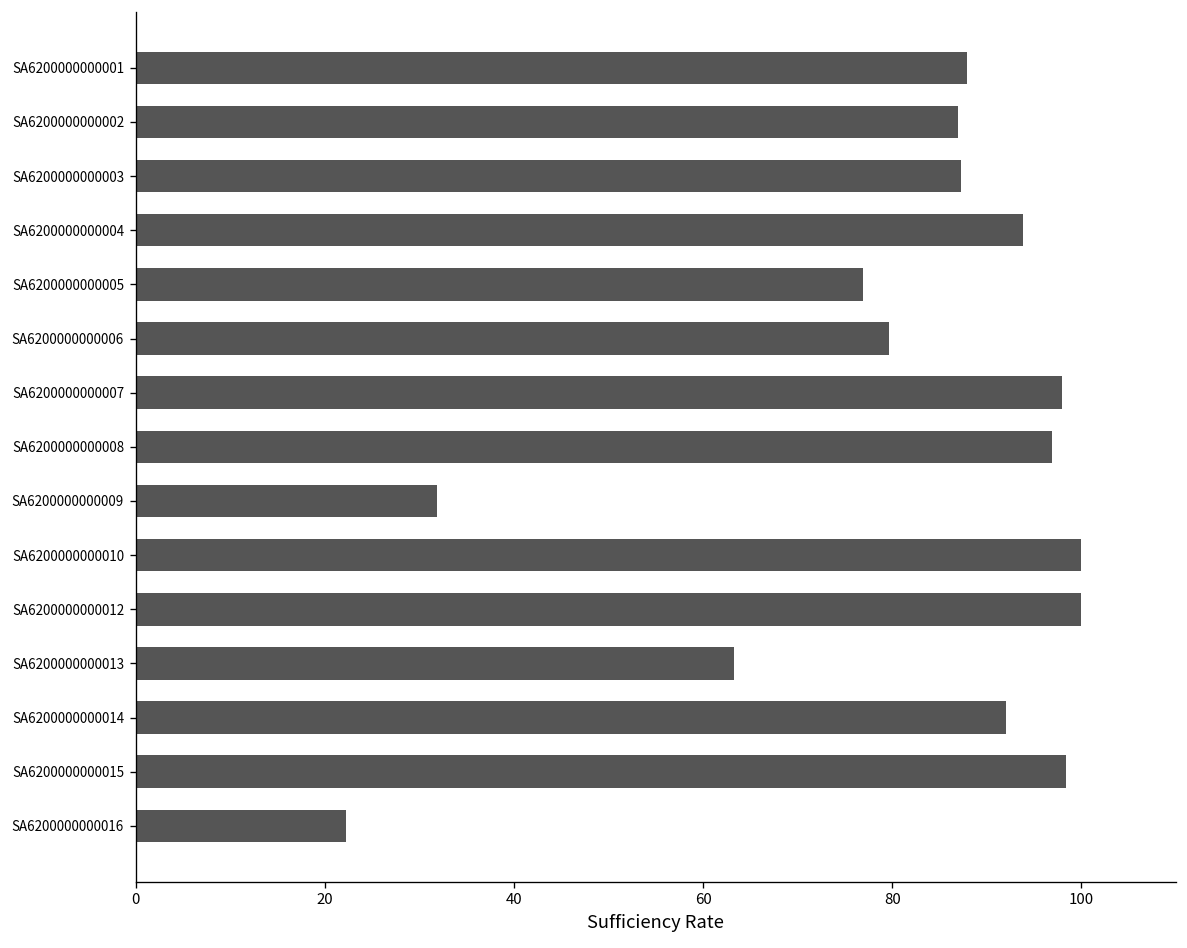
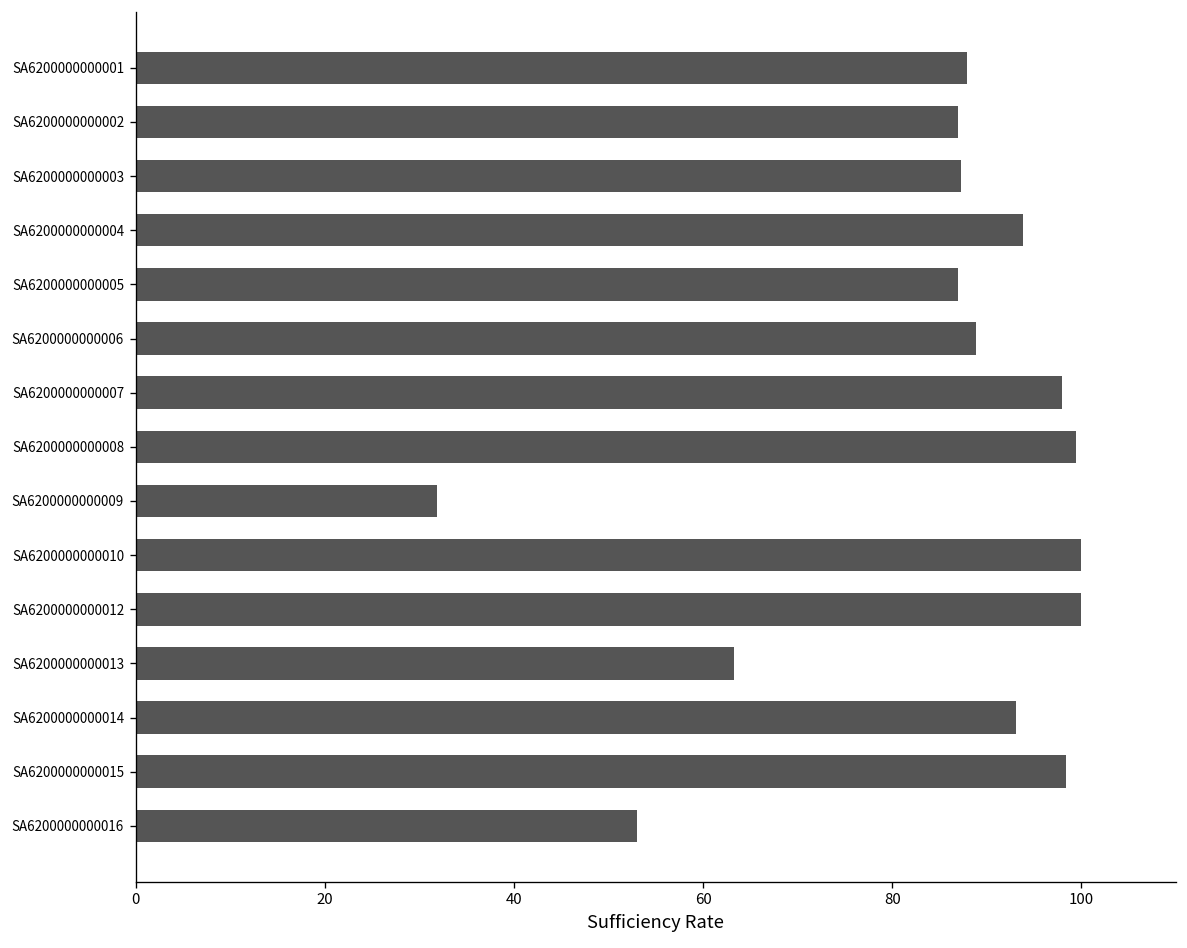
SA6200000000005: 77 -> 87
SA6200000000006: 80 -> 89
SA6200000000008: 97 -> 99
SA6200000000014: 92 -> 93
SA6200000000016: 22 -> 53
